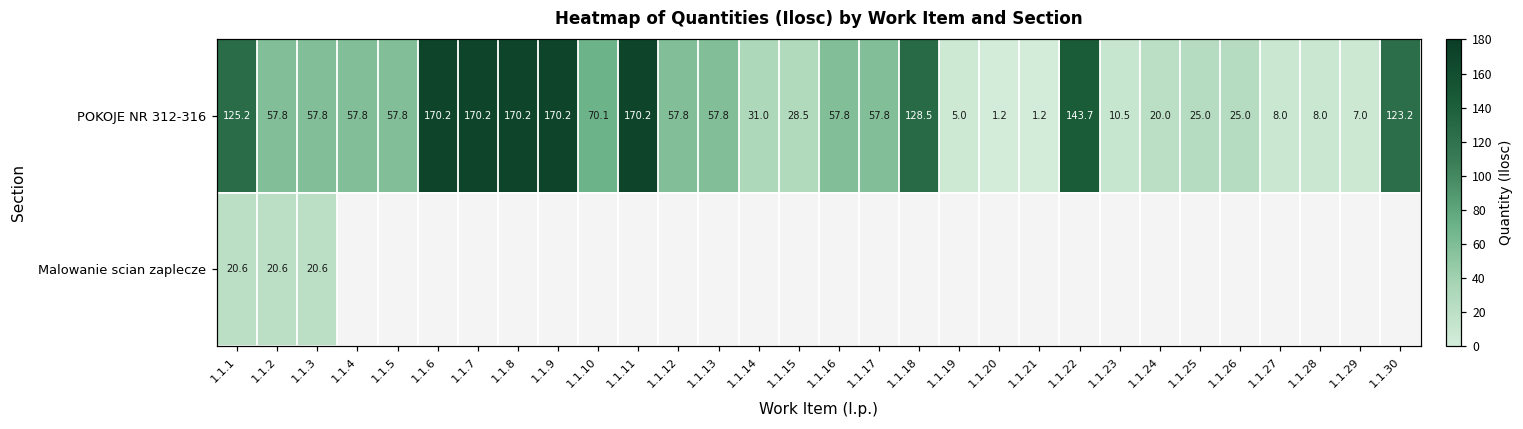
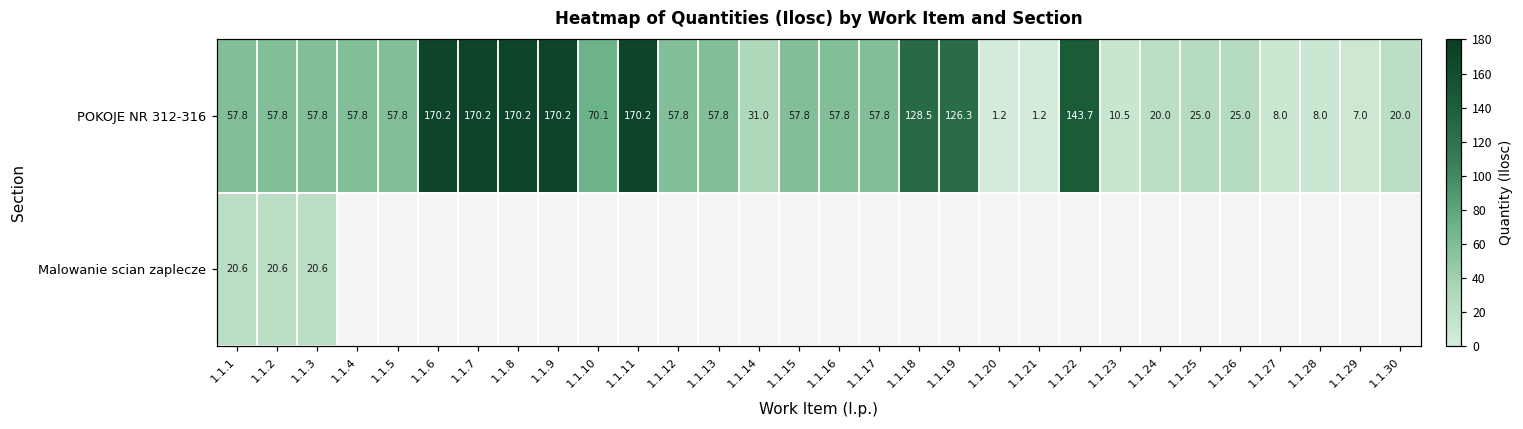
POKOJE NR 312-316, 1.1.1: 125.2 -> 57.8
POKOJE NR 312-316, 1.1.15: 28.5 -> 57.8
POKOJE NR 312-316, 1.1.19: 5.0 -> 126.3
POKOJE NR 312-316, 1.1.30: 123.2 -> 20.0
